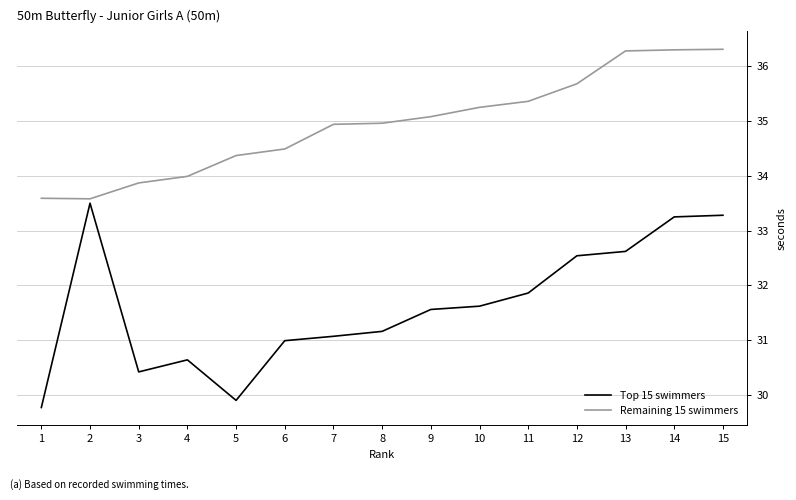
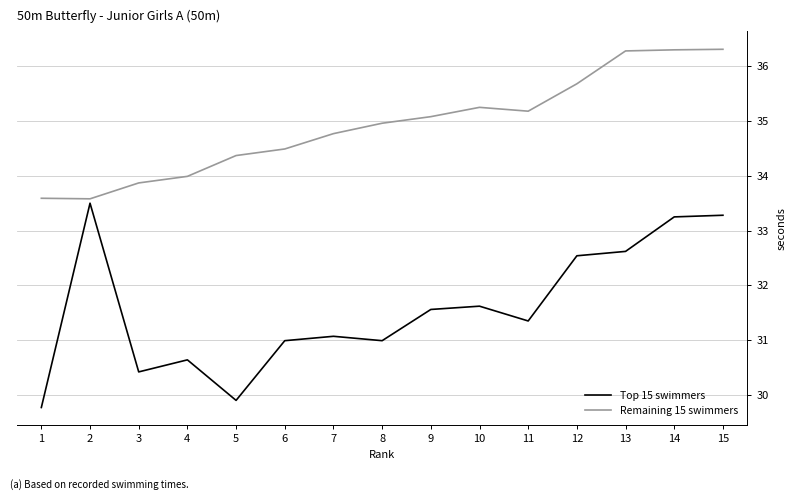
Remaining 15 swimmers, 7: 34.9 -> 34.8
Top 15 swimmers, 8: 31.2 -> 31.0
Top 15 swimmers, 11: 31.9 -> 31.4
Remaining 15 swimmers, 11: 35.4 -> 35.2
